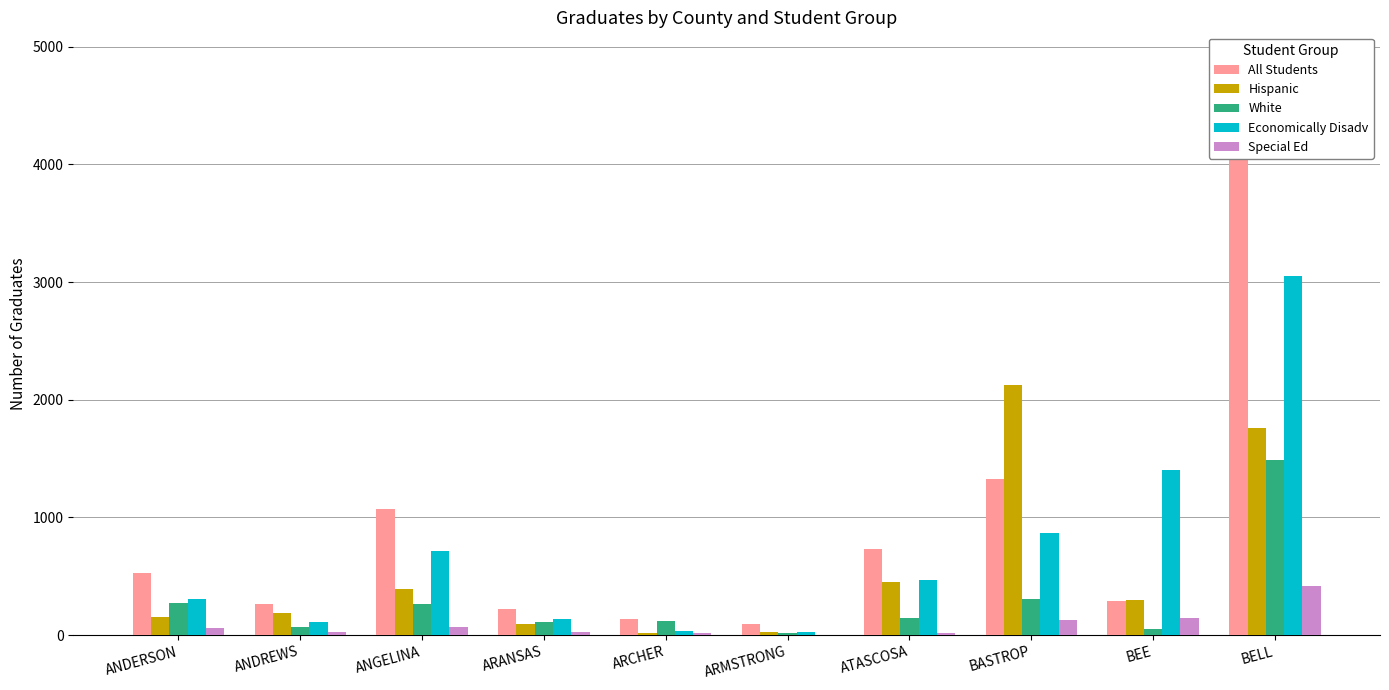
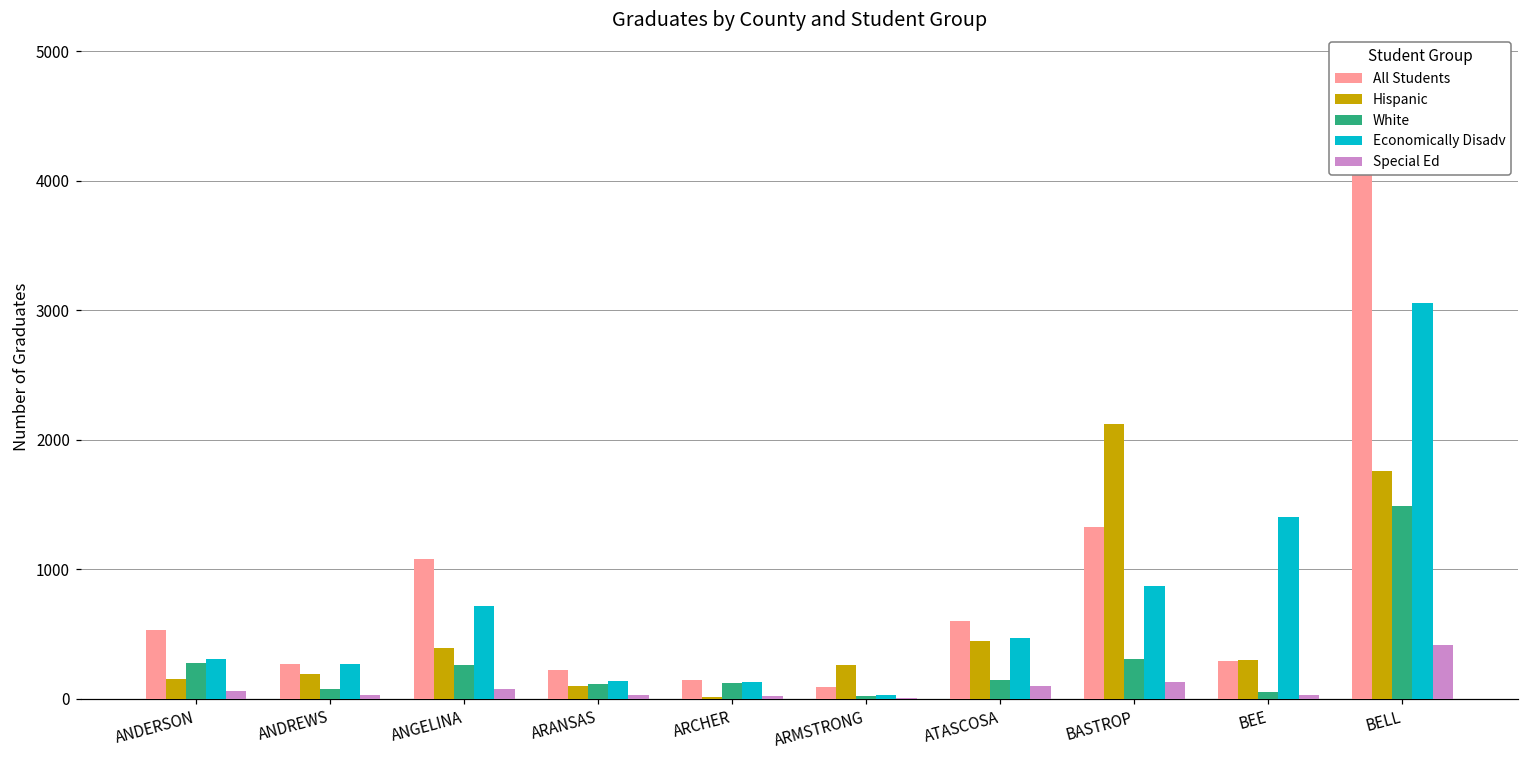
Economically Disadv, ANDREWS: 120 -> 270
Economically Disadv, ARCHER: 40 -> 130
Hispanic, ARMSTRONG: 30 -> 260
All Students, ATASCOSA: 730 -> 600
Special Ed, ATASCOSA: 20 -> 100
Special Ed, BEE: 150 -> 30
